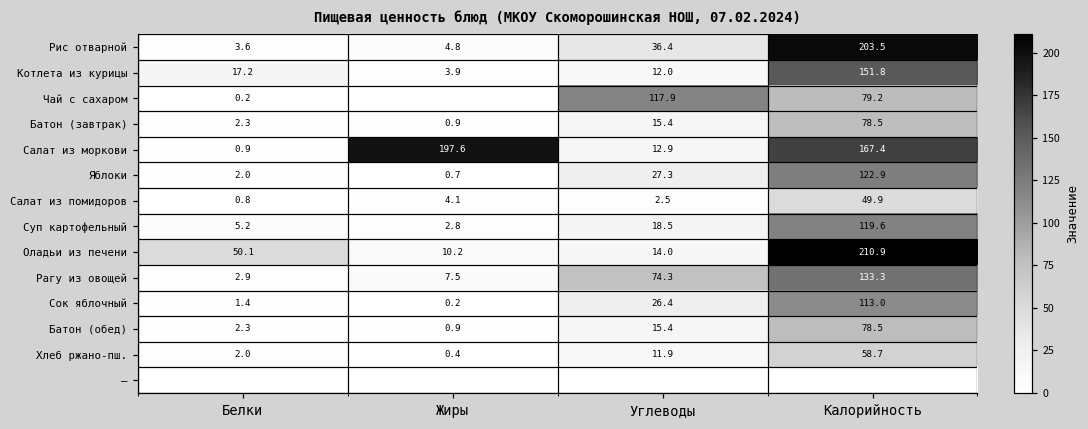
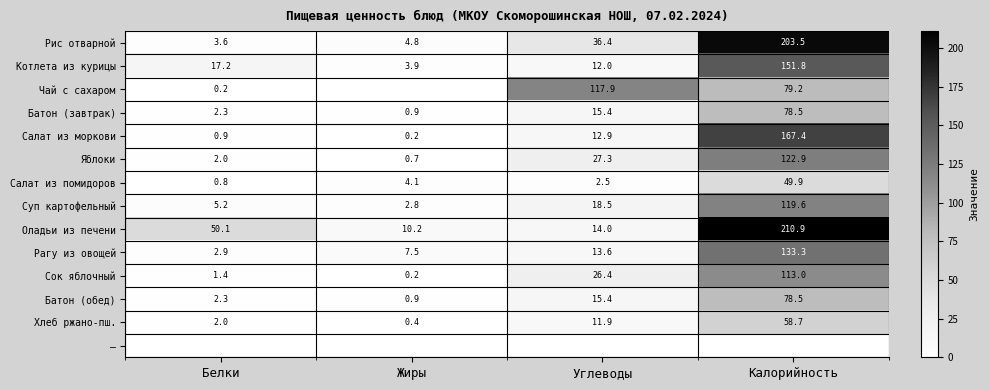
Салат из моркови, Жиры: 197.6 -> 0.2
Рагу из овощей, Углеводы: 74.3 -> 13.6
